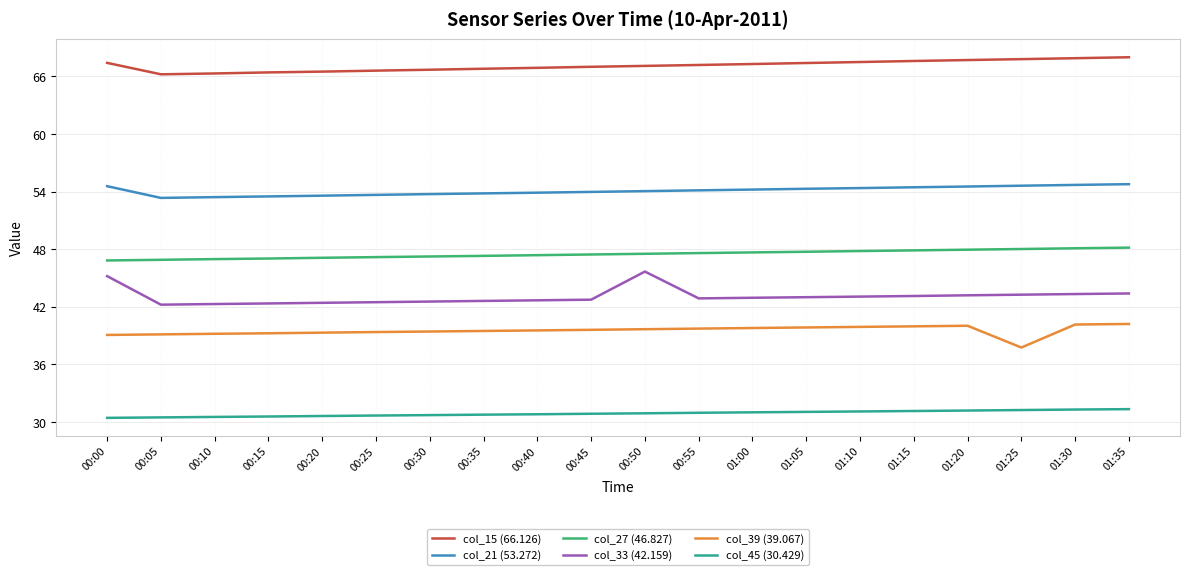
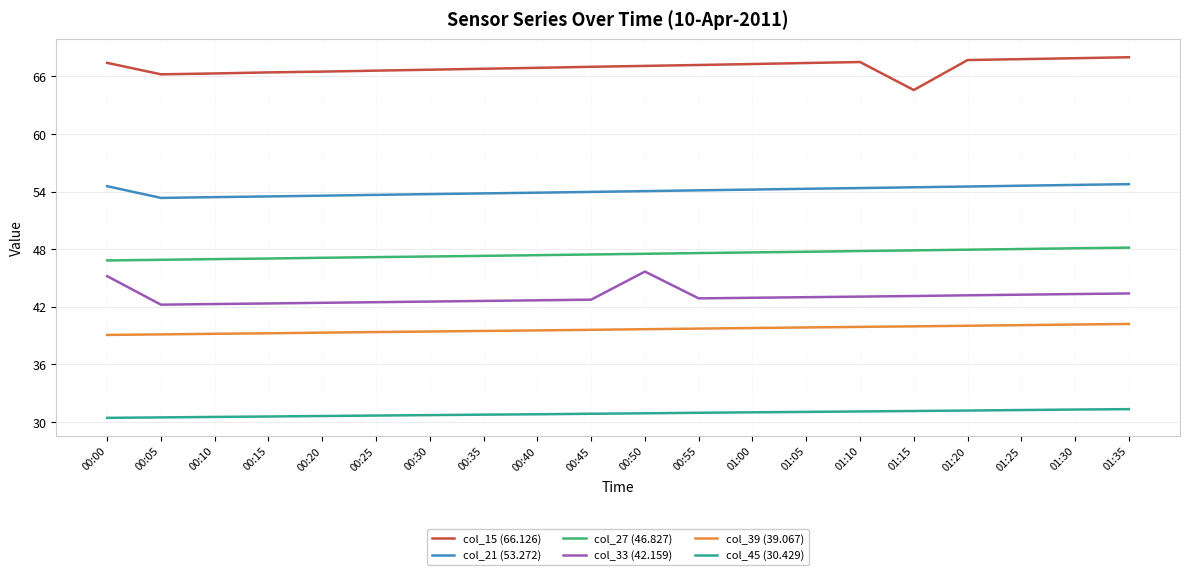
col_15 (66.126), 01:15: 68 -> 65
col_39 (39.067), 01:25: 38 -> 40
